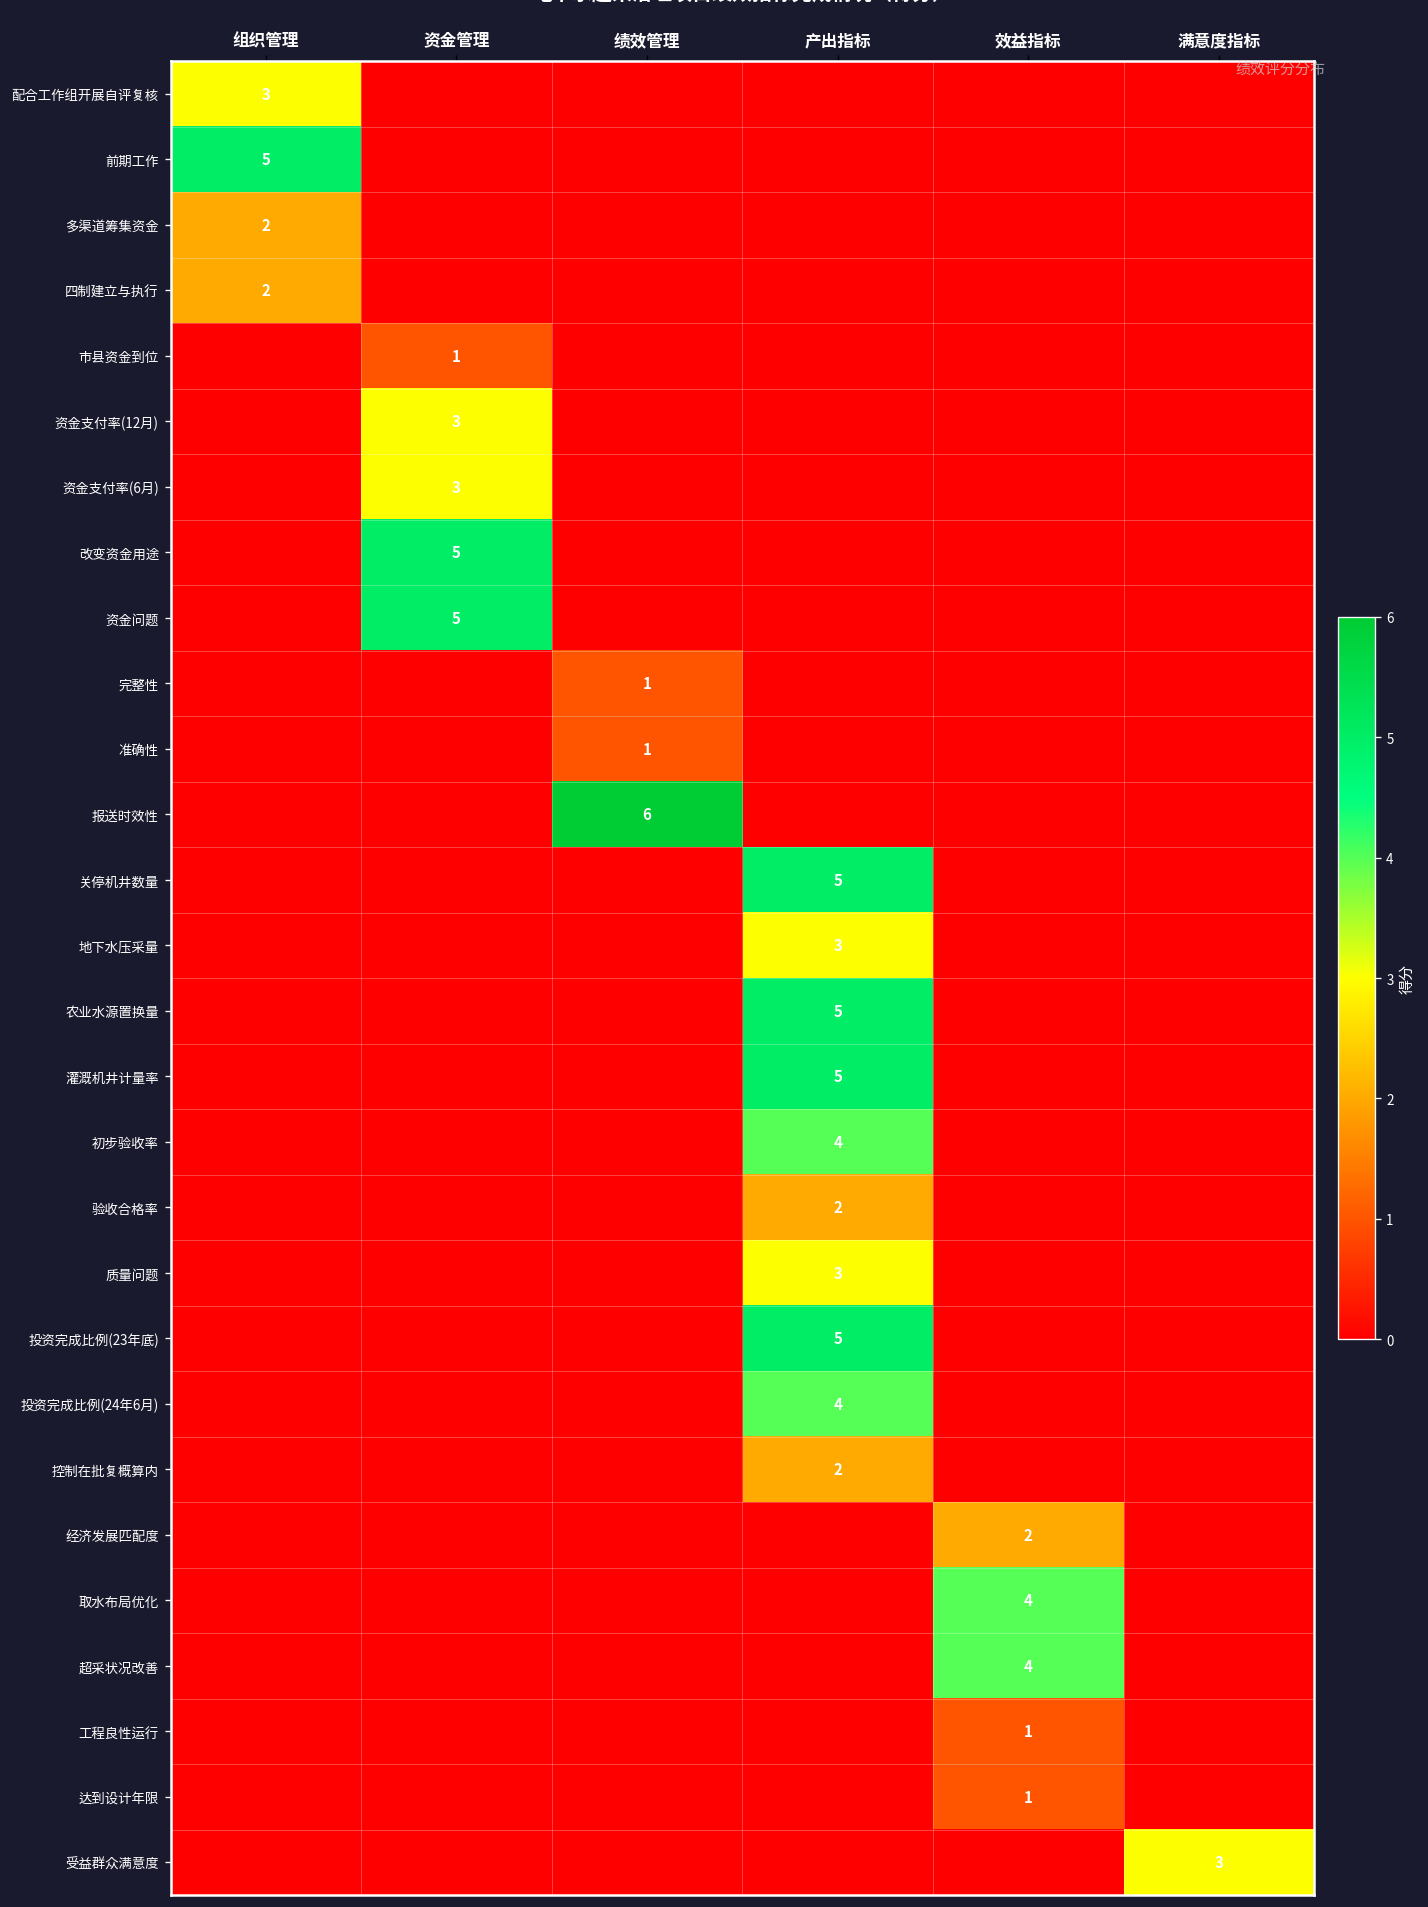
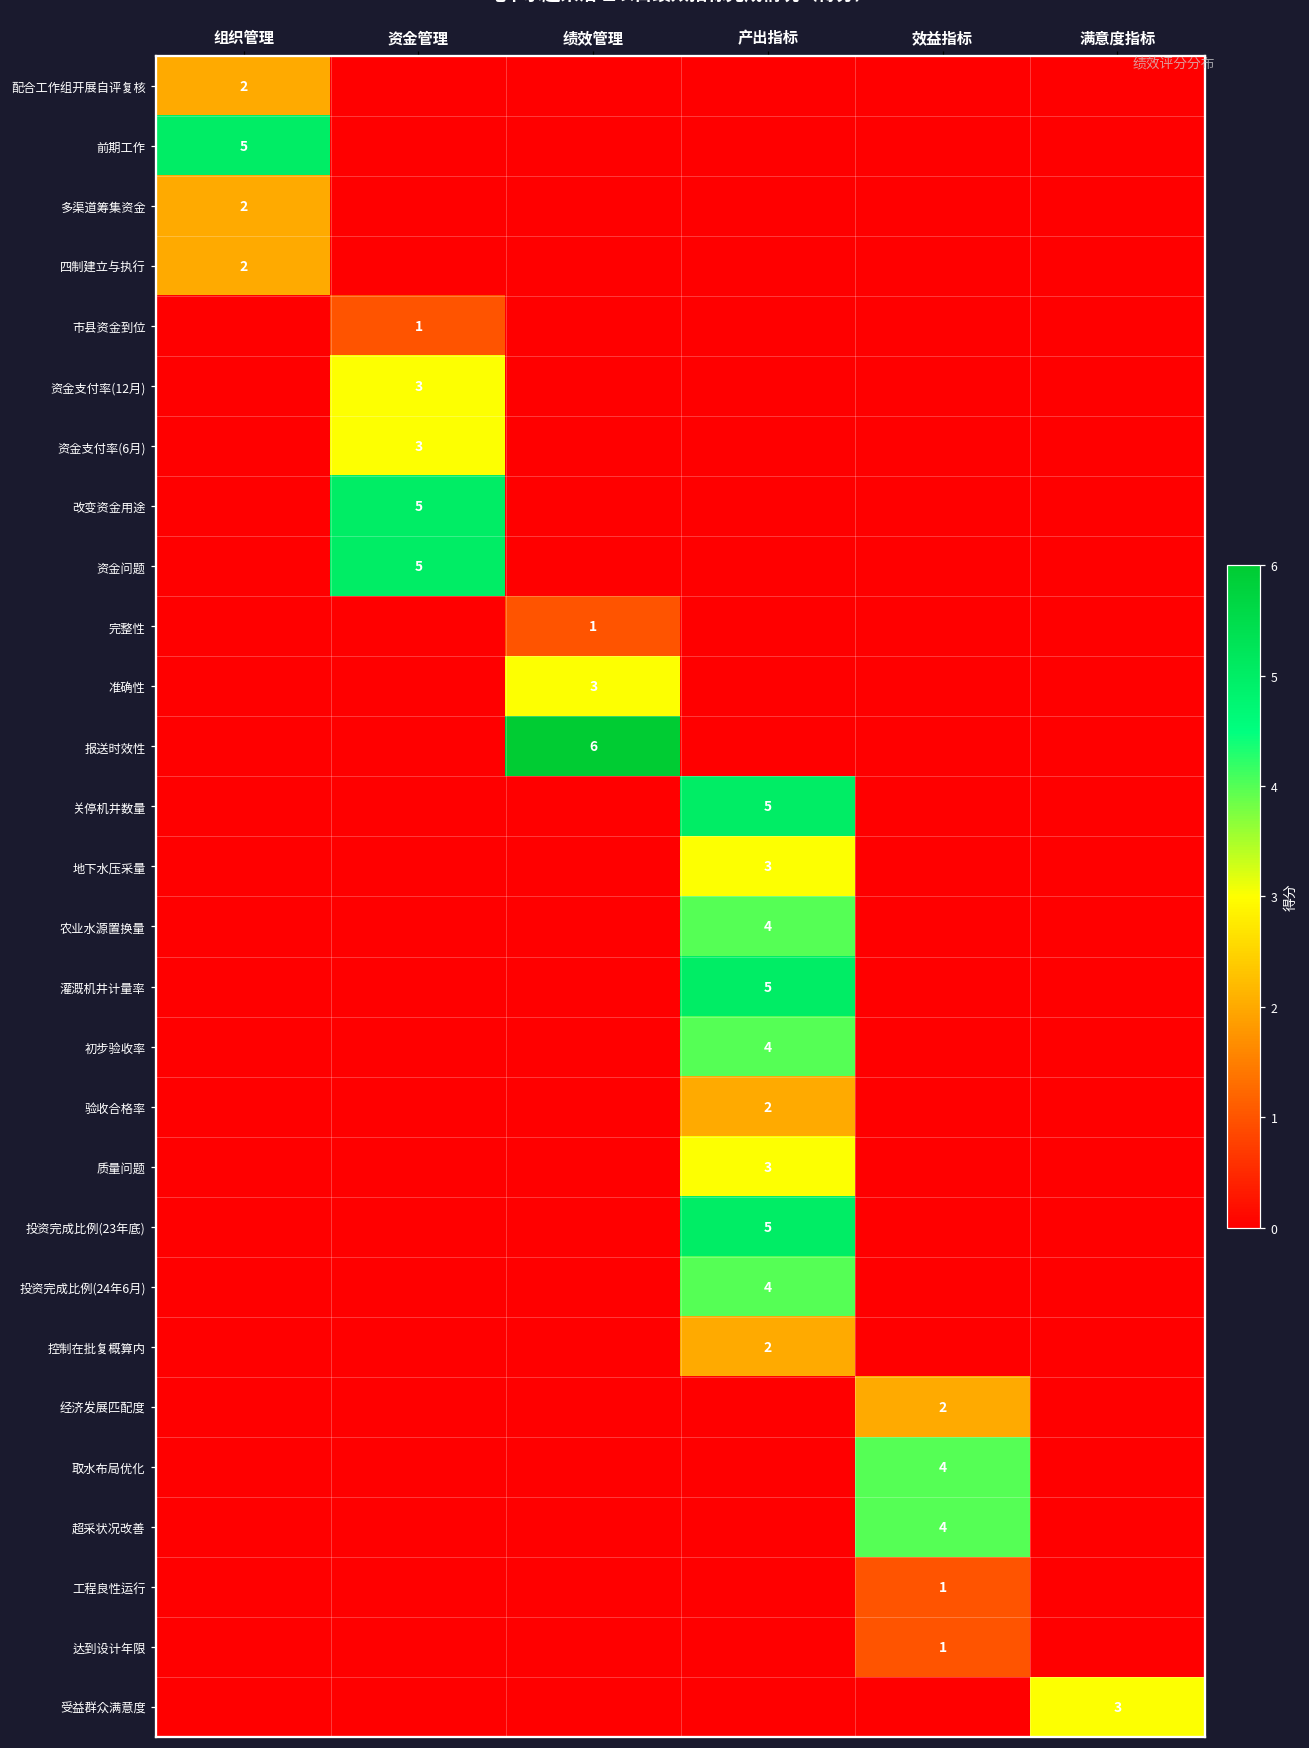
配合工作组开展自评复核, 组织管理: 3 -> 2
准确性, 绩效管理: 1 -> 3
农业水源置换量, 产出指标: 5 -> 4
